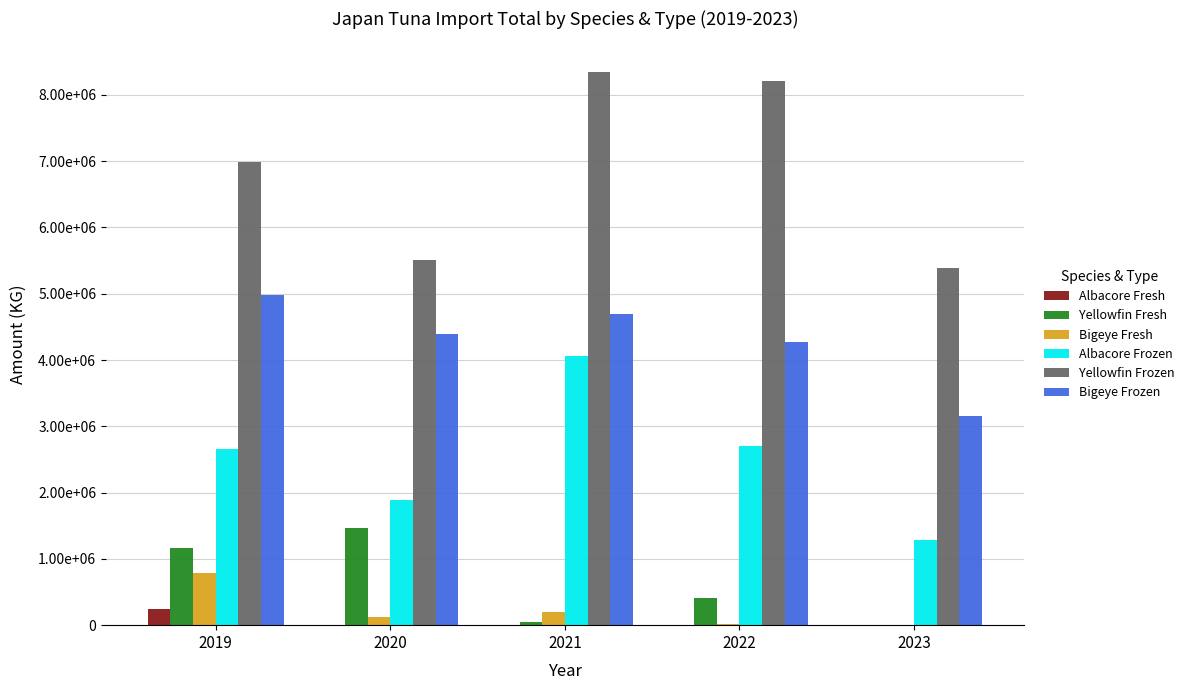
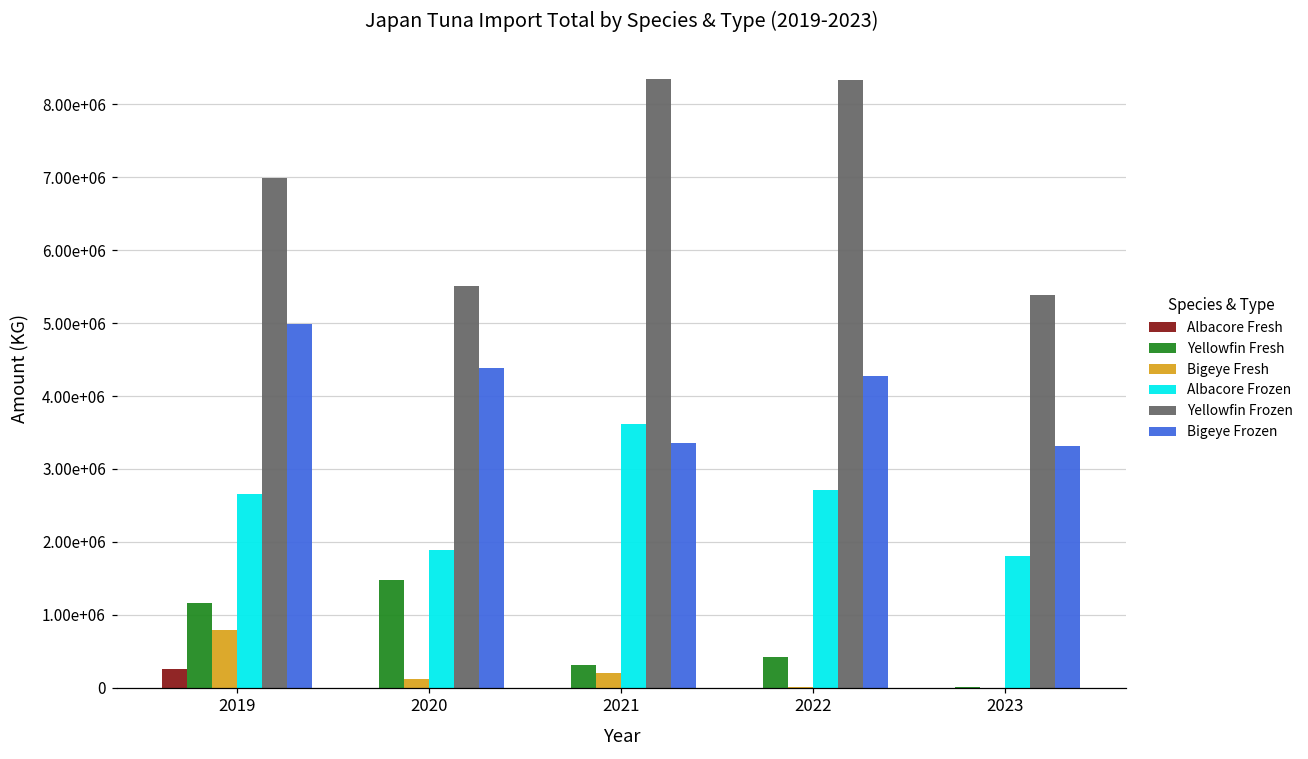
Yellowfin Fresh, 2021: 0 -> 300000
Albacore Frozen, 2021: 4100000 -> 3600000
Bigeye Frozen, 2021: 4700000 -> 3400000
Yellowfin Frozen, 2022: 8200000 -> 8300000
Albacore Frozen, 2023: 1300000 -> 1800000
Bigeye Frozen, 2023: 3200000 -> 3300000
